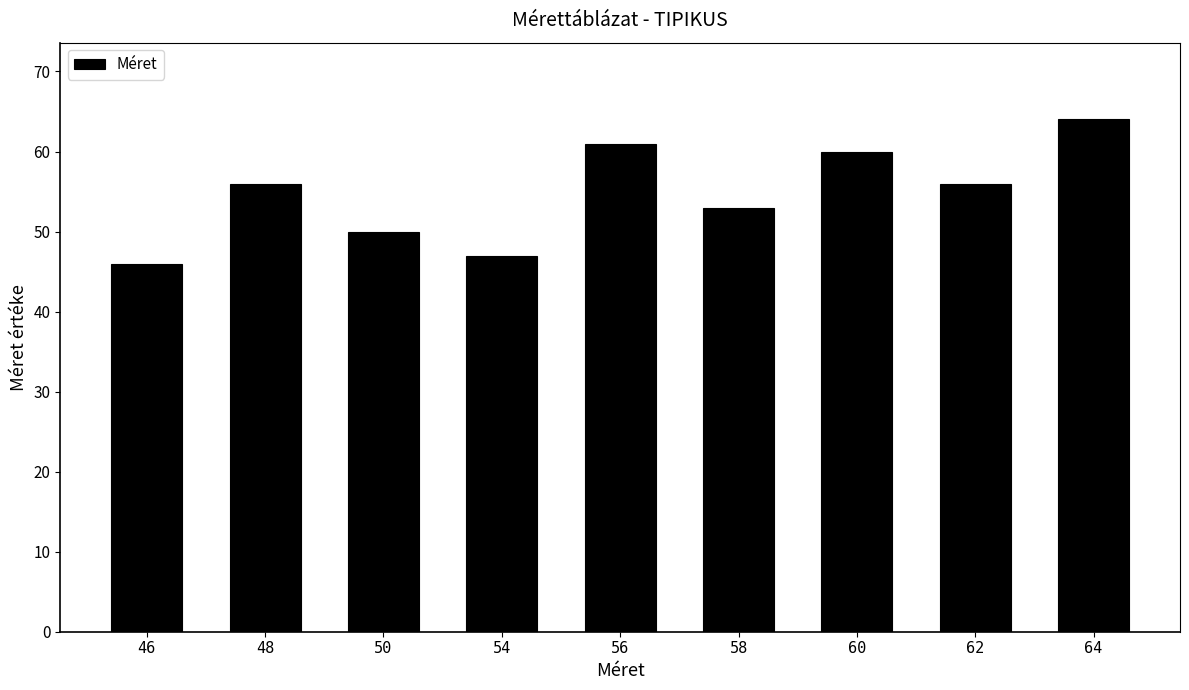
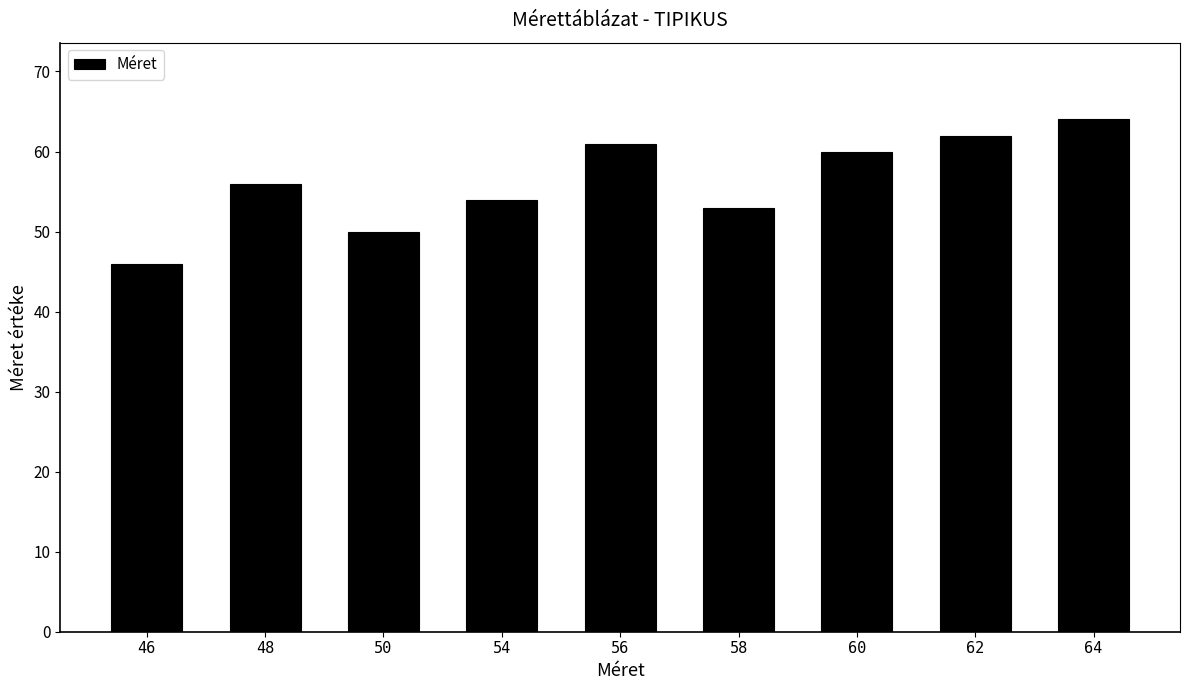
54: 47 -> 54
62: 56 -> 62
